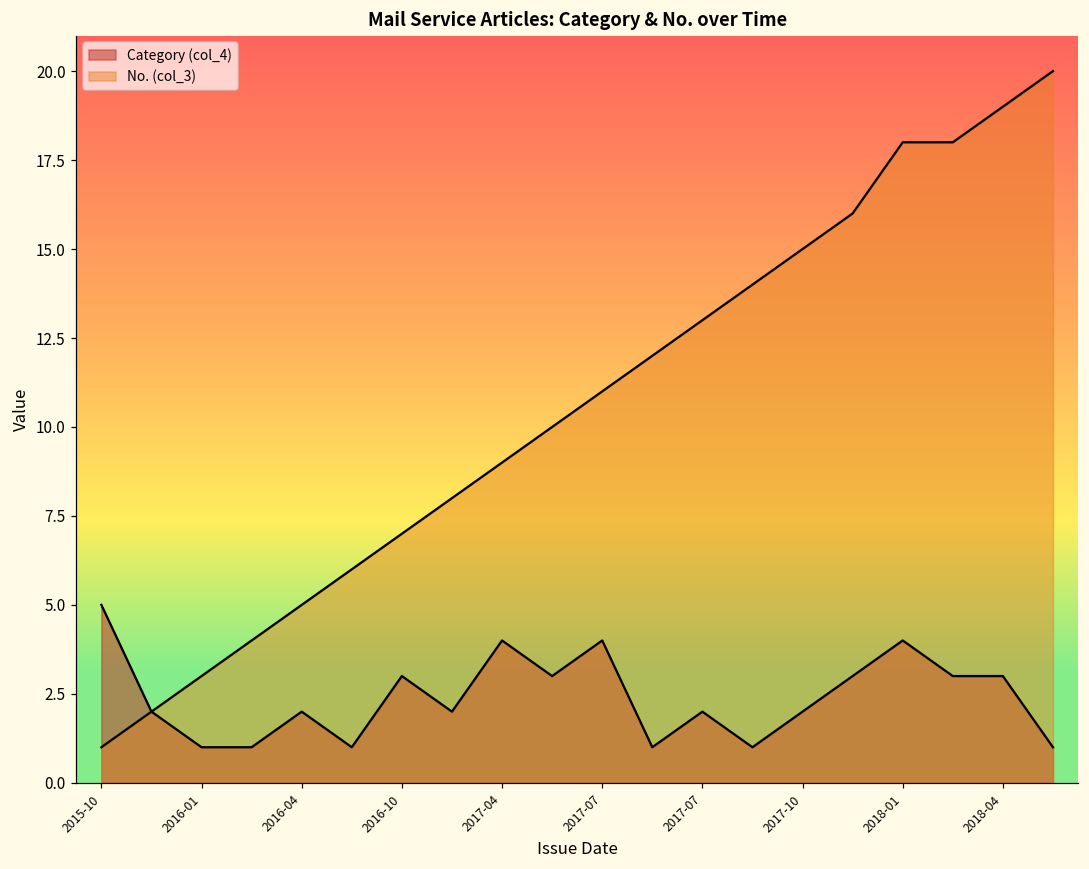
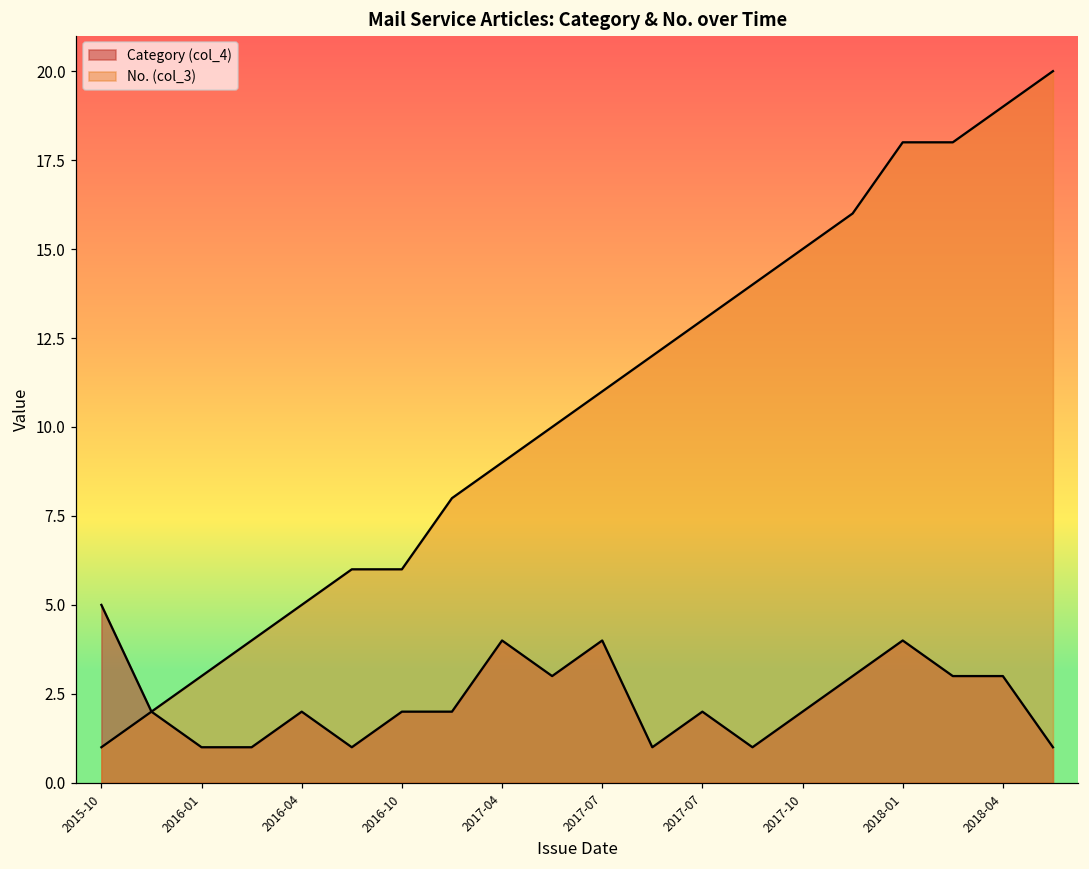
Category (col_4), 2016-10: 3 -> 2
No. (col_3), 2016-10: 7 -> 6
